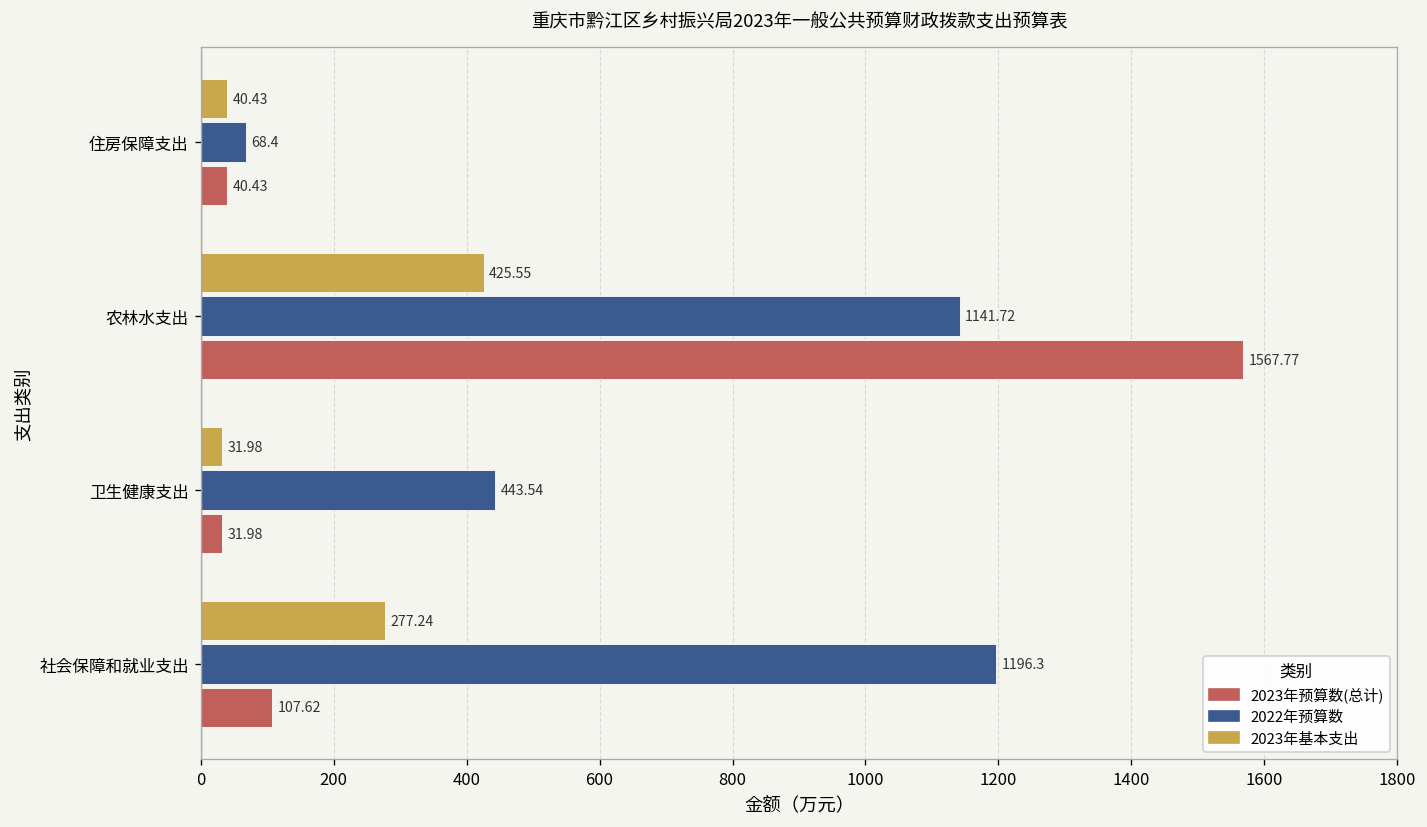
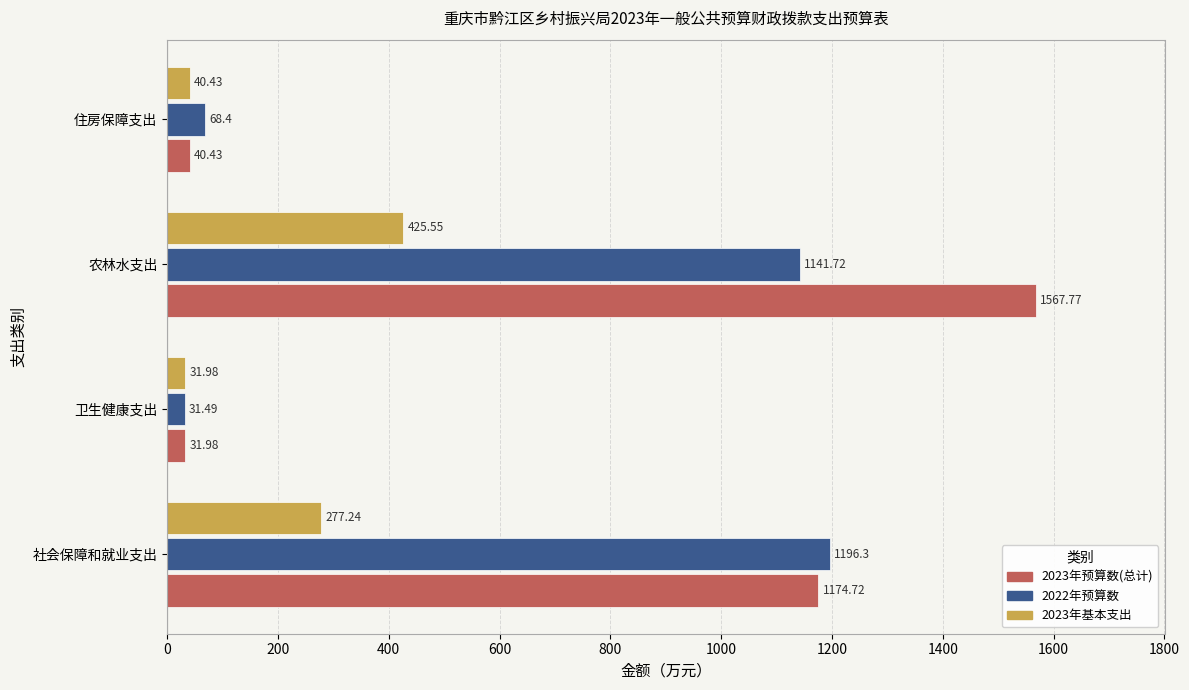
2022年预算数, 卫生健康支出: 443.54 -> 31.49
2023年预算数(总计), 社会保障和就业支出: 107.62 -> 1174.72
